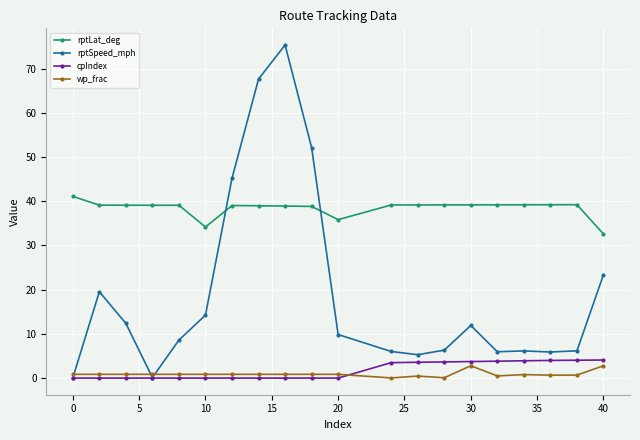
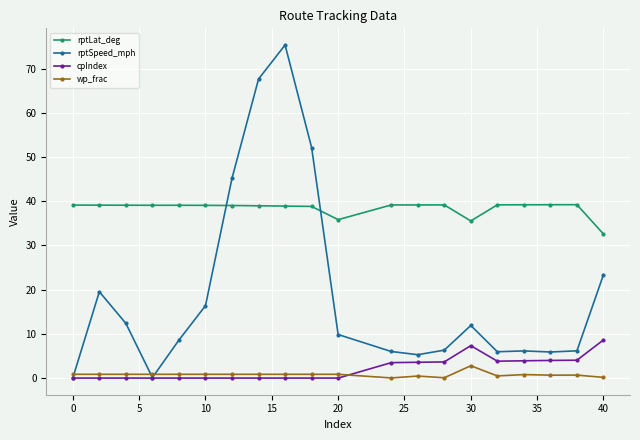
rptLat_deg, 0: 41 -> 39
rptLat_deg, 10: 34 -> 39
rptSpeed_mph, 10: 14 -> 16
rptLat_deg, 30: 39 -> 36
cpIndex, 30: 4 -> 7
cpIndex, 40: 4 -> 9
wp_frac, 40: 3 -> 0
